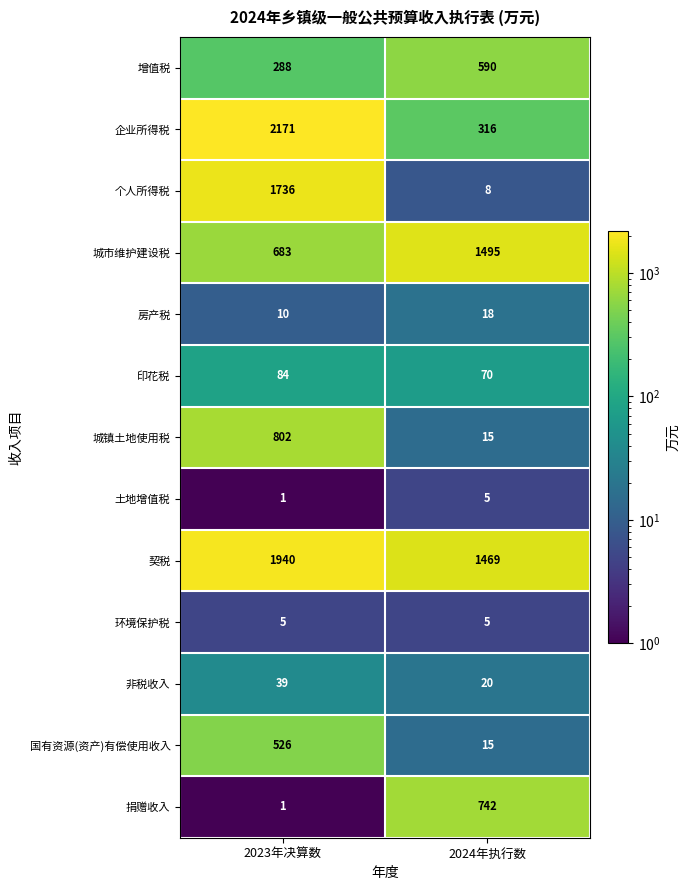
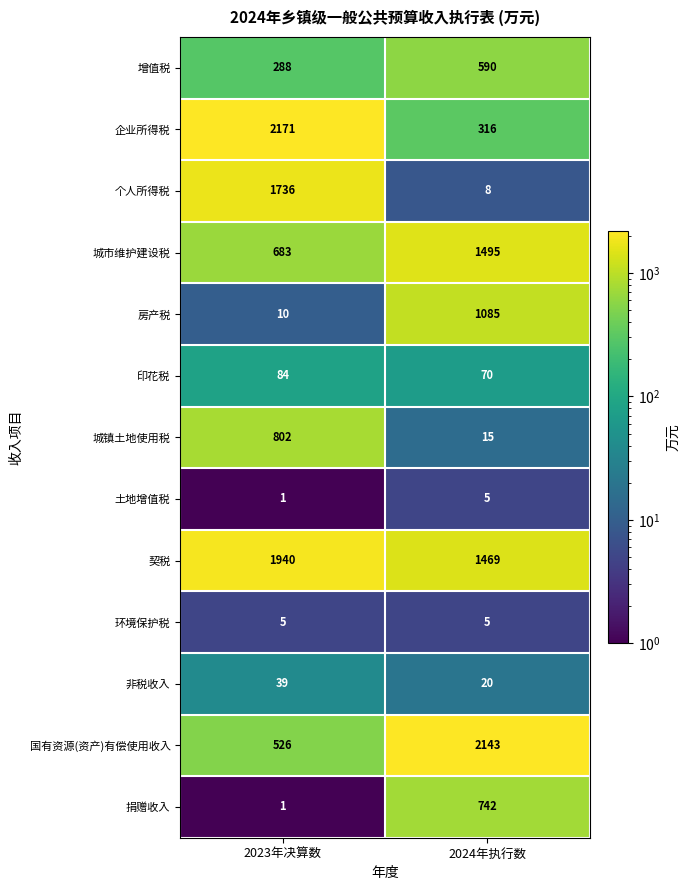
房产税, 2024年执行数: 18 -> 1085
国有资源(资产)有偿使用收入, 2024年执行数: 15 -> 2143
